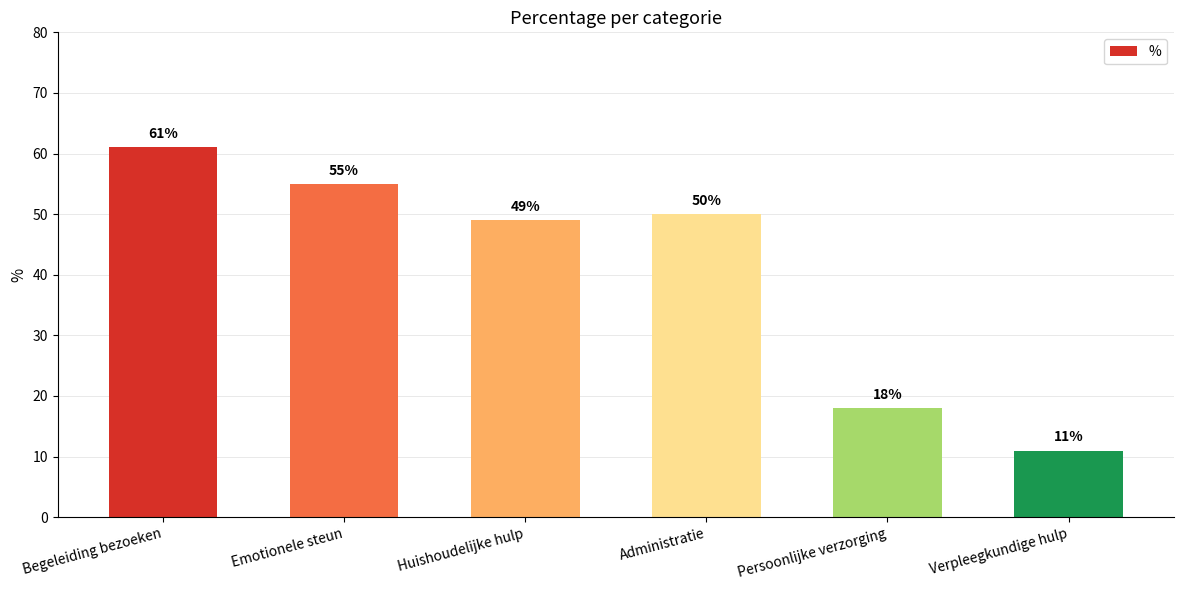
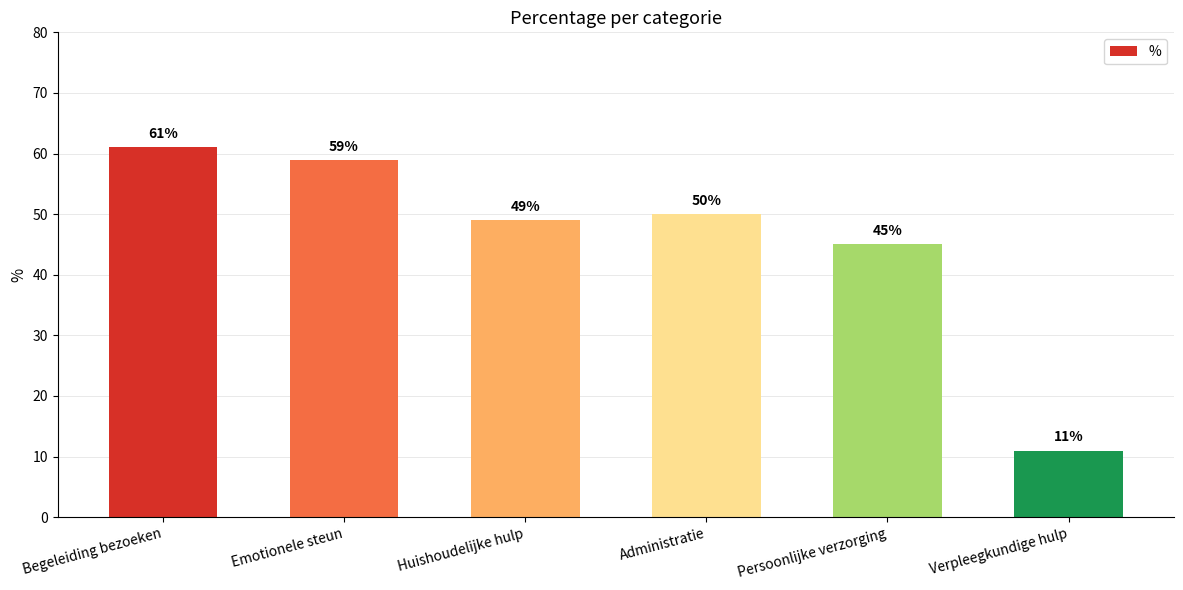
Emotionele steun: 55% -> 59%
Persoonlijke verzorging: 18% -> 45%
